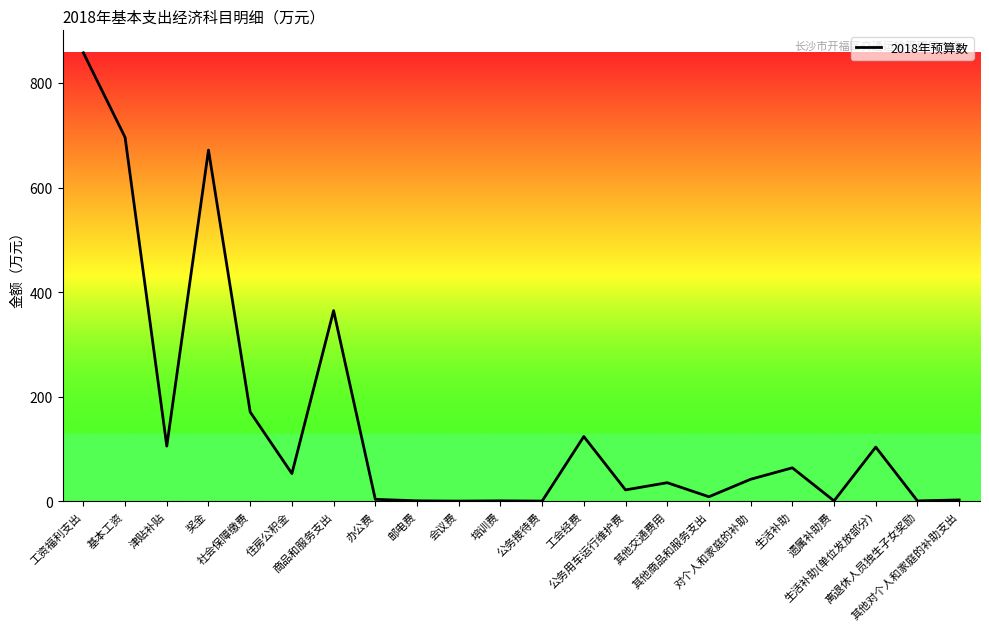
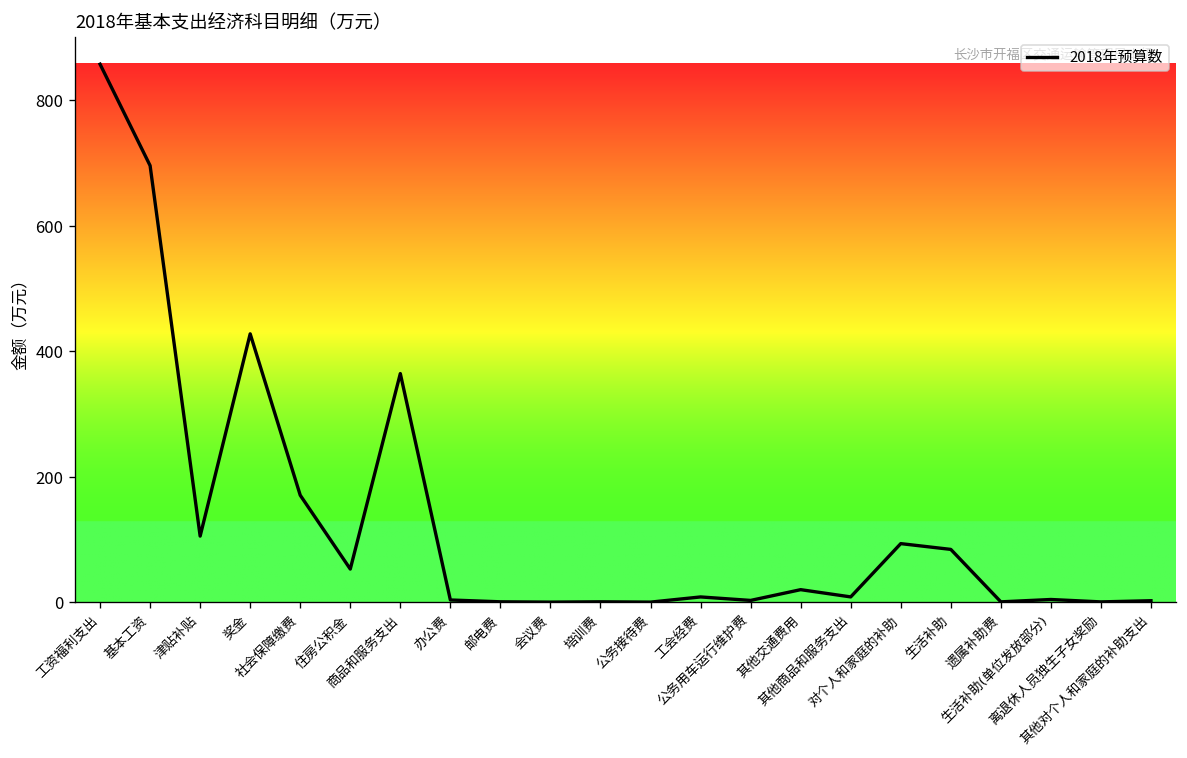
奖金: 670 -> 430
工会经费: 120 -> 10
公务用车运行维护费: 20 -> 0
其他交通费用: 40 -> 20
对个人和家庭的补助: 40 -> 90
生活补助: 60 -> 80
生活补助(单位发放部分): 100 -> 0
